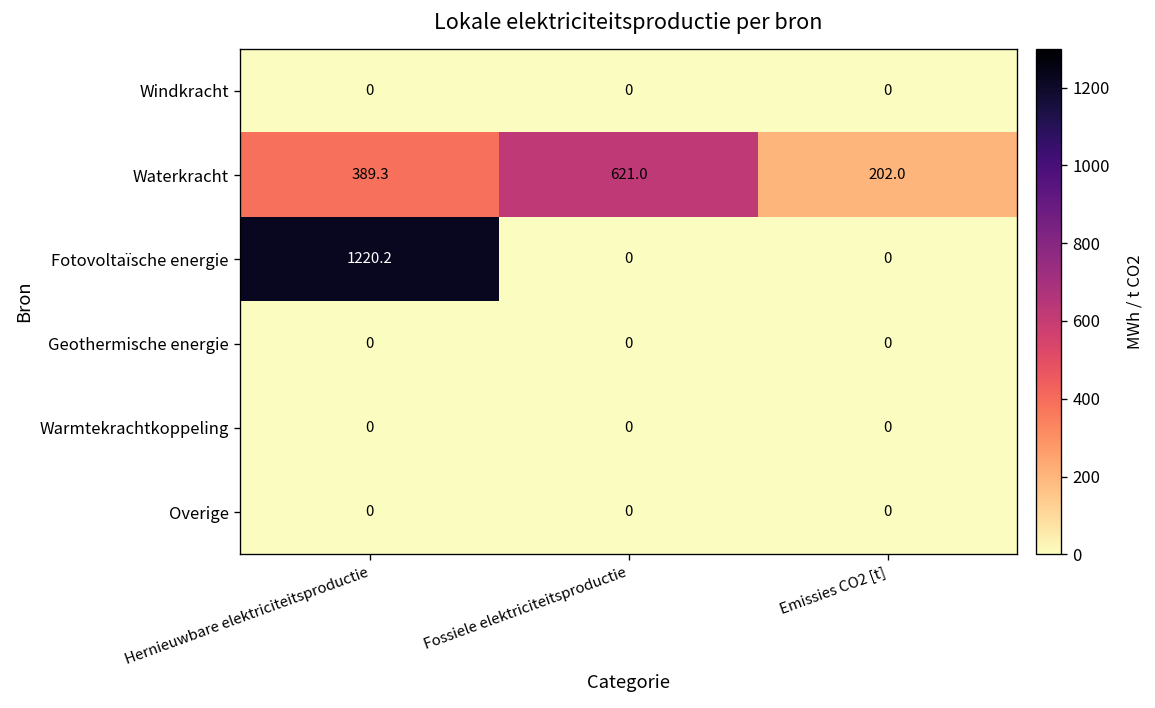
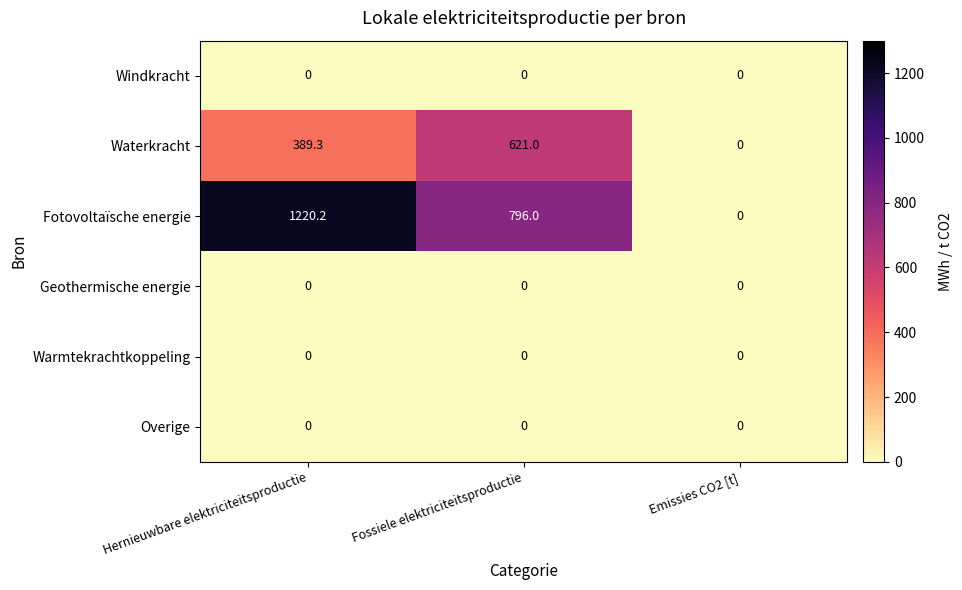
Waterkracht, Emissies CO2 [t]: 202.0 -> 0
Fotovoltaïsche energie, Fossiele elektriciteitsproductie: 0 -> 796.0
